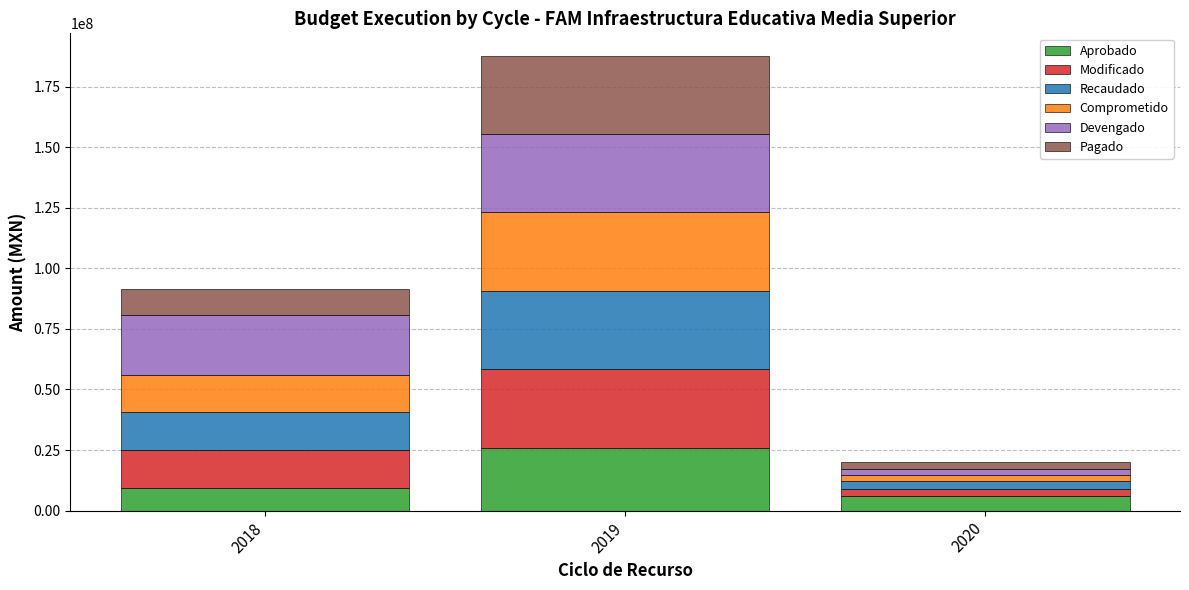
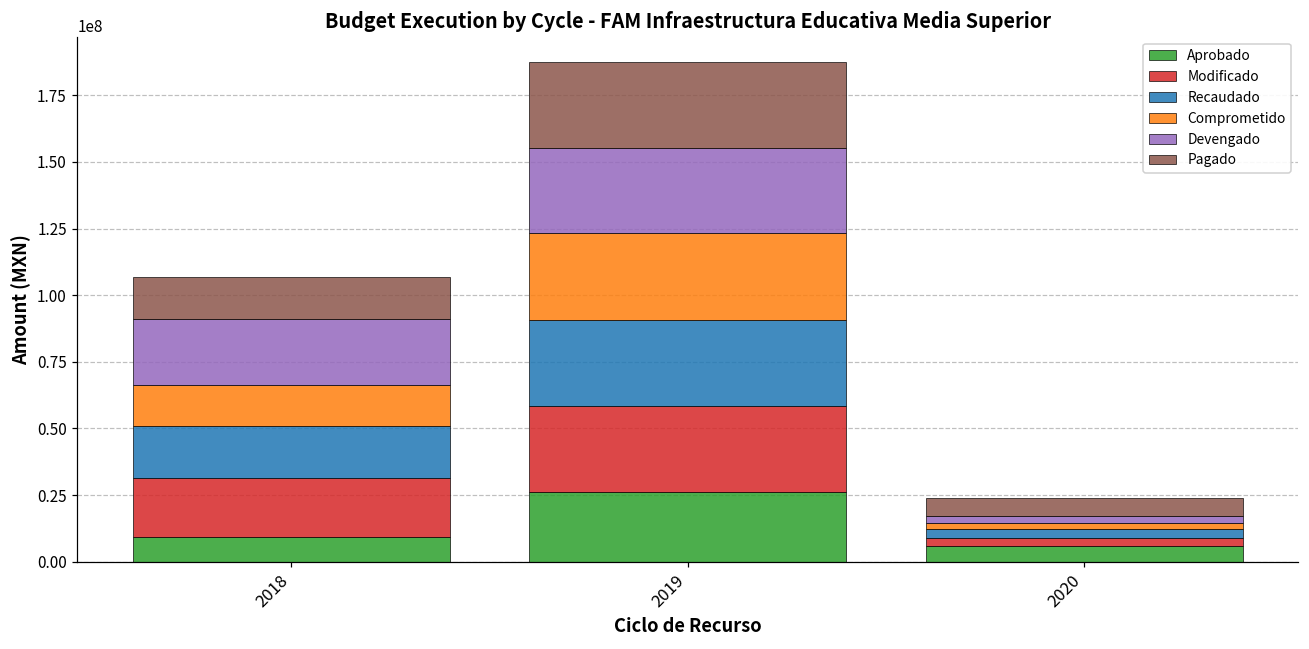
Modificado, 2018: 16000000 -> 22000000
Recaudado, 2018: 16000000 -> 20000000
Pagado, 2018: 11000000 -> 16000000
Pagado, 2020: 3000000 -> 7000000
